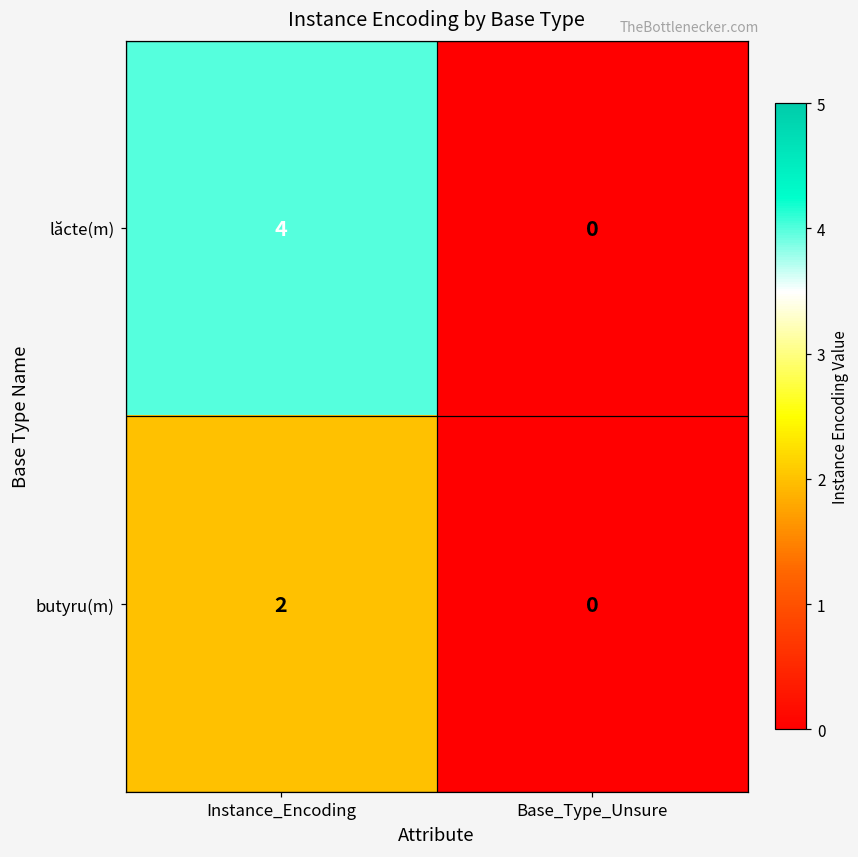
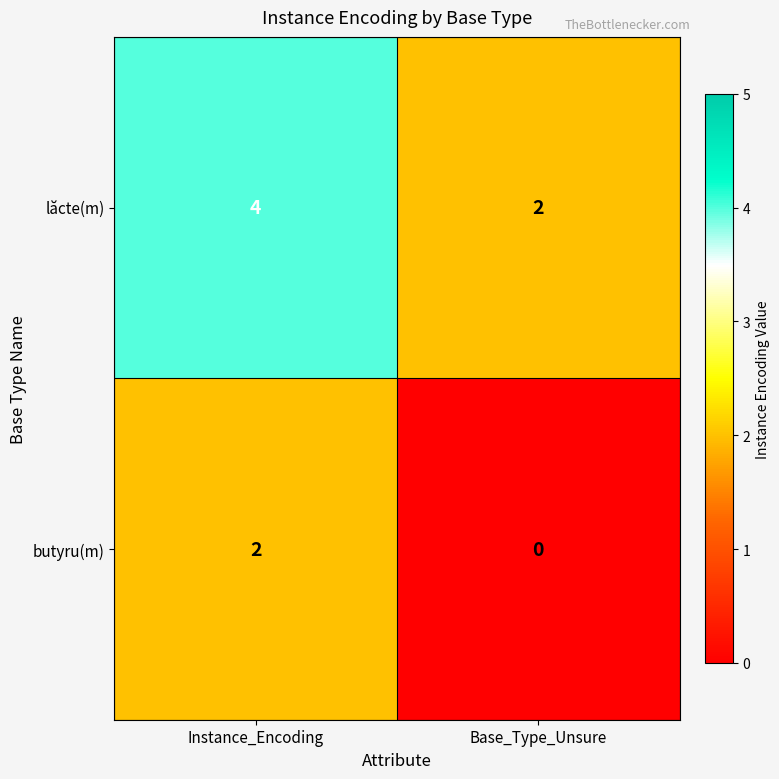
lăcte(m), Base_Type_Unsure: 0 -> 2
